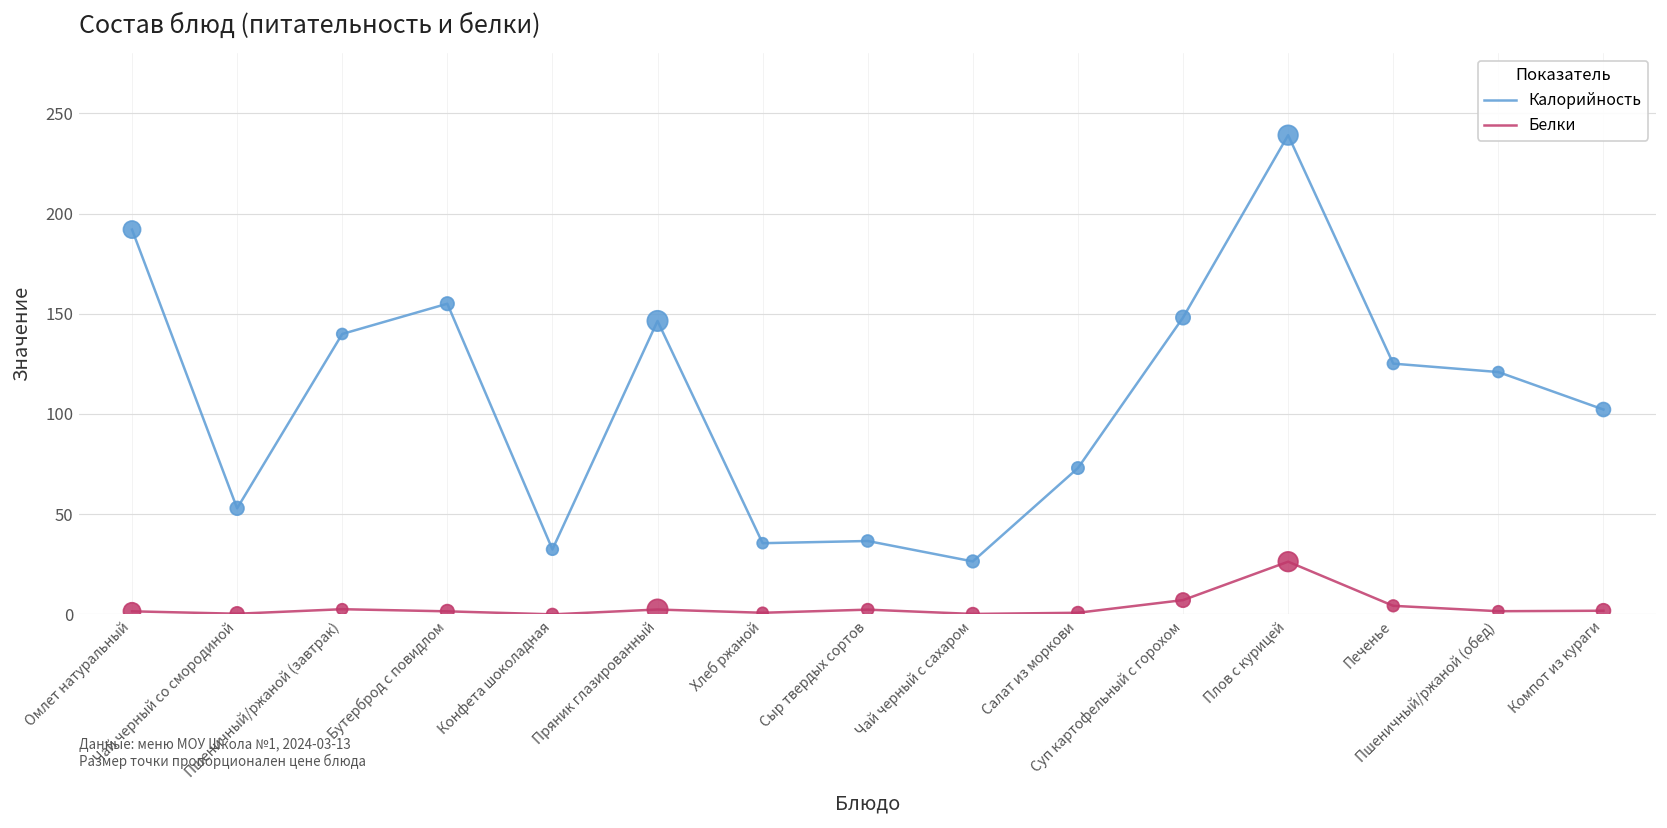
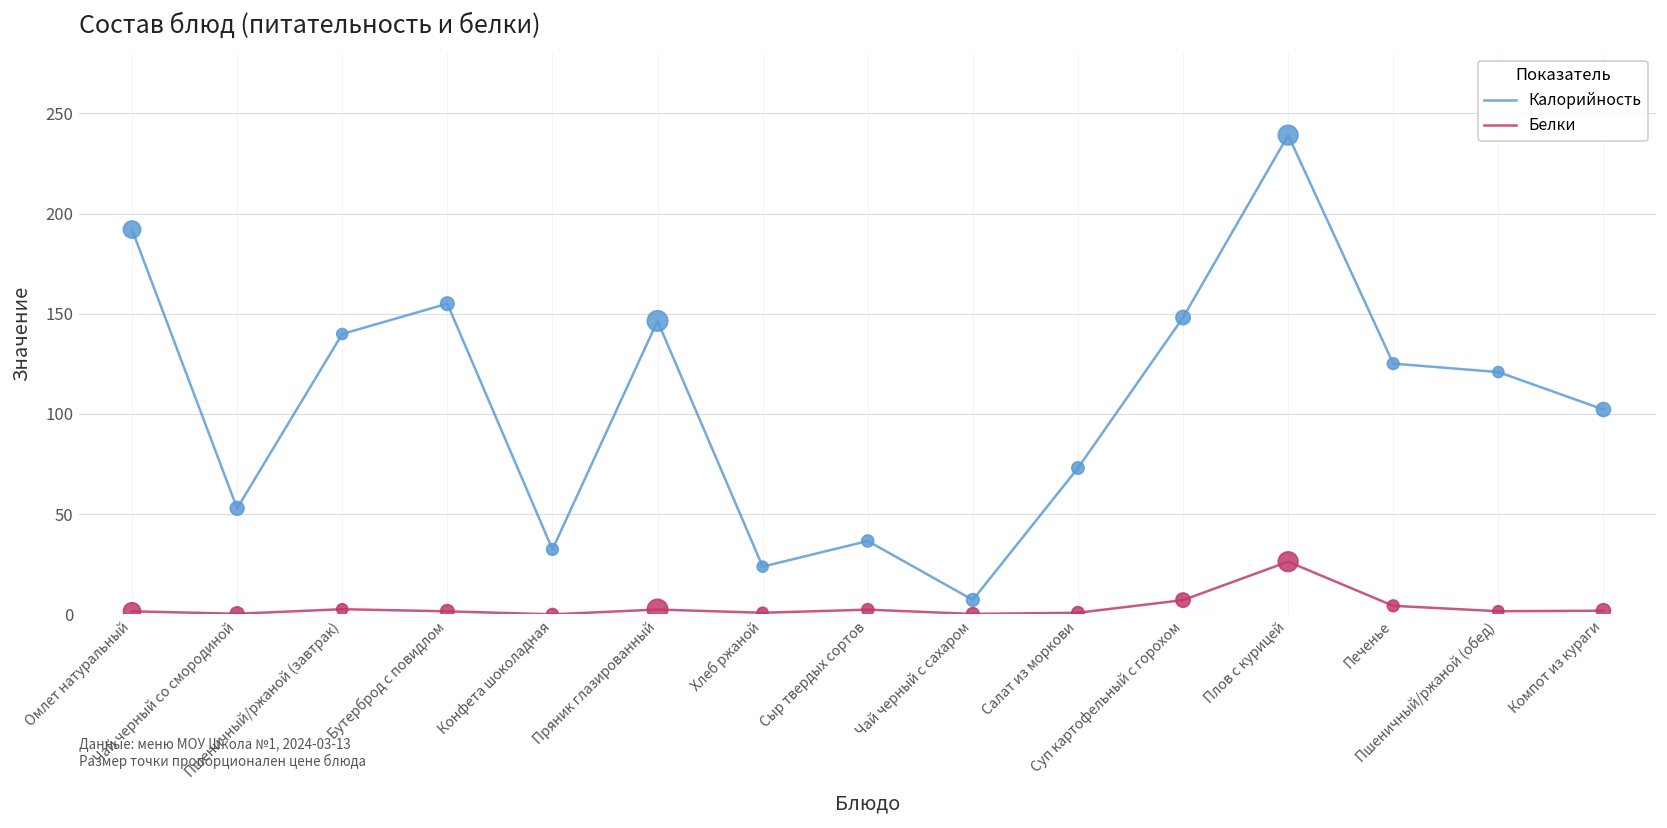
Калорийность, Хлеб ржаной: 36 -> 24
Калорийность, Чай черный с сахаром: 26 -> 7
